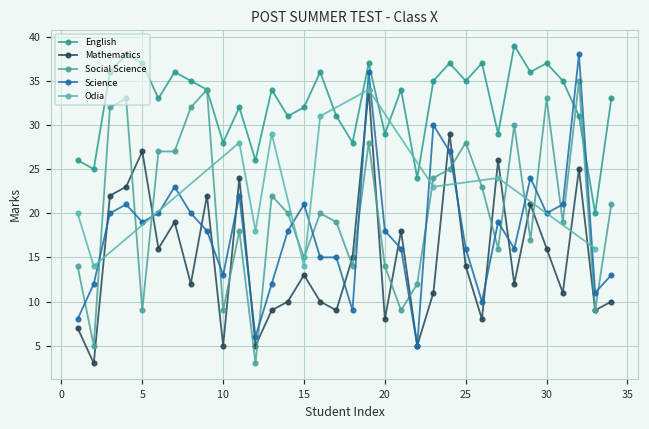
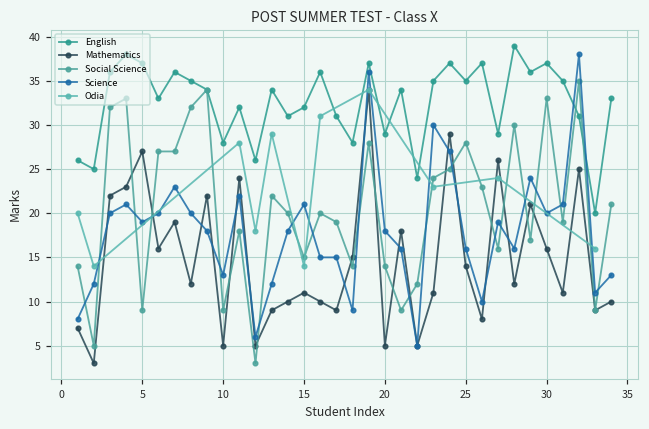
Mathematics, 15: 13 -> 11
Mathematics, 20: 8 -> 5
